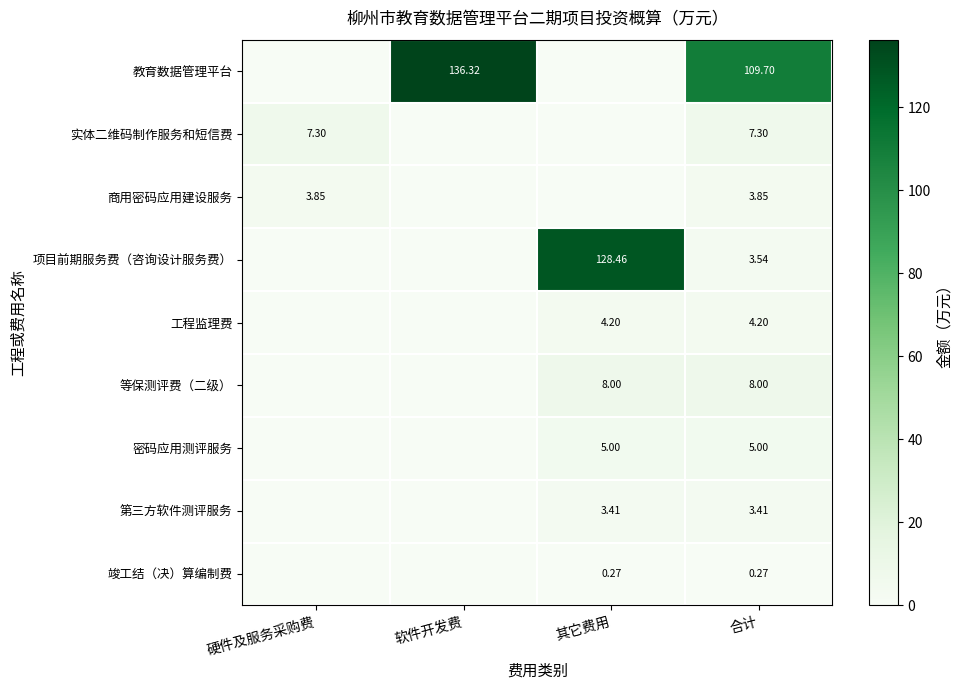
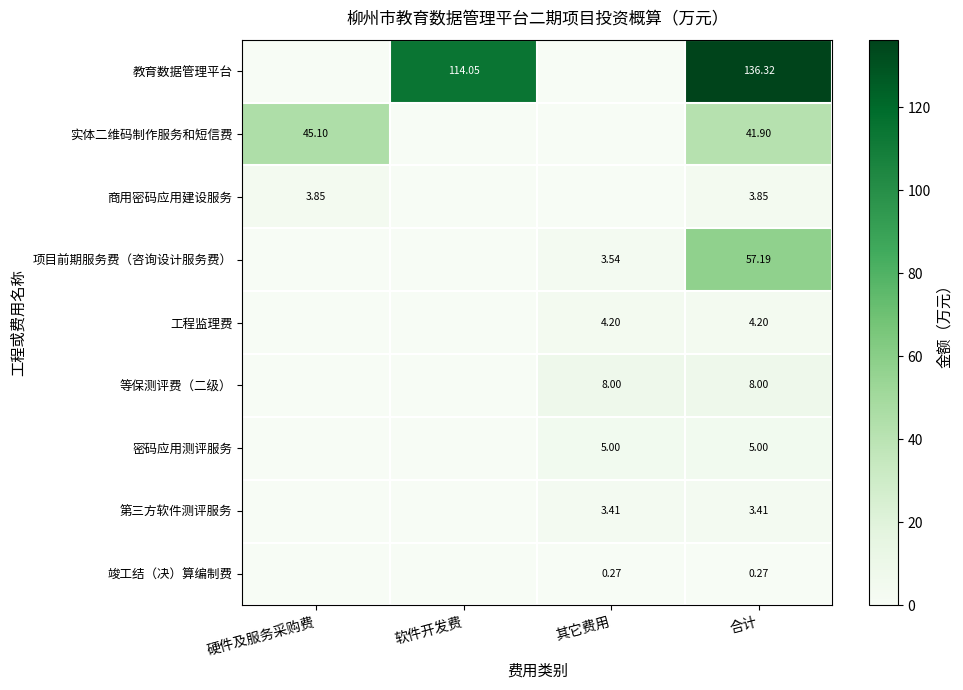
教育数据管理平台, 软件开发费: 136.32 -> 114.05
教育数据管理平台, 合计: 109.70 -> 136.32
实体二维码制作服务和短信费, 硬件及服务采购费: 7.30 -> 45.10
实体二维码制作服务和短信费, 合计: 7.30 -> 41.90
项目前期服务费（咨询设计服务费）, 其它费用: 128.46 -> 3.54
项目前期服务费（咨询设计服务费）, 合计: 3.54 -> 57.19
